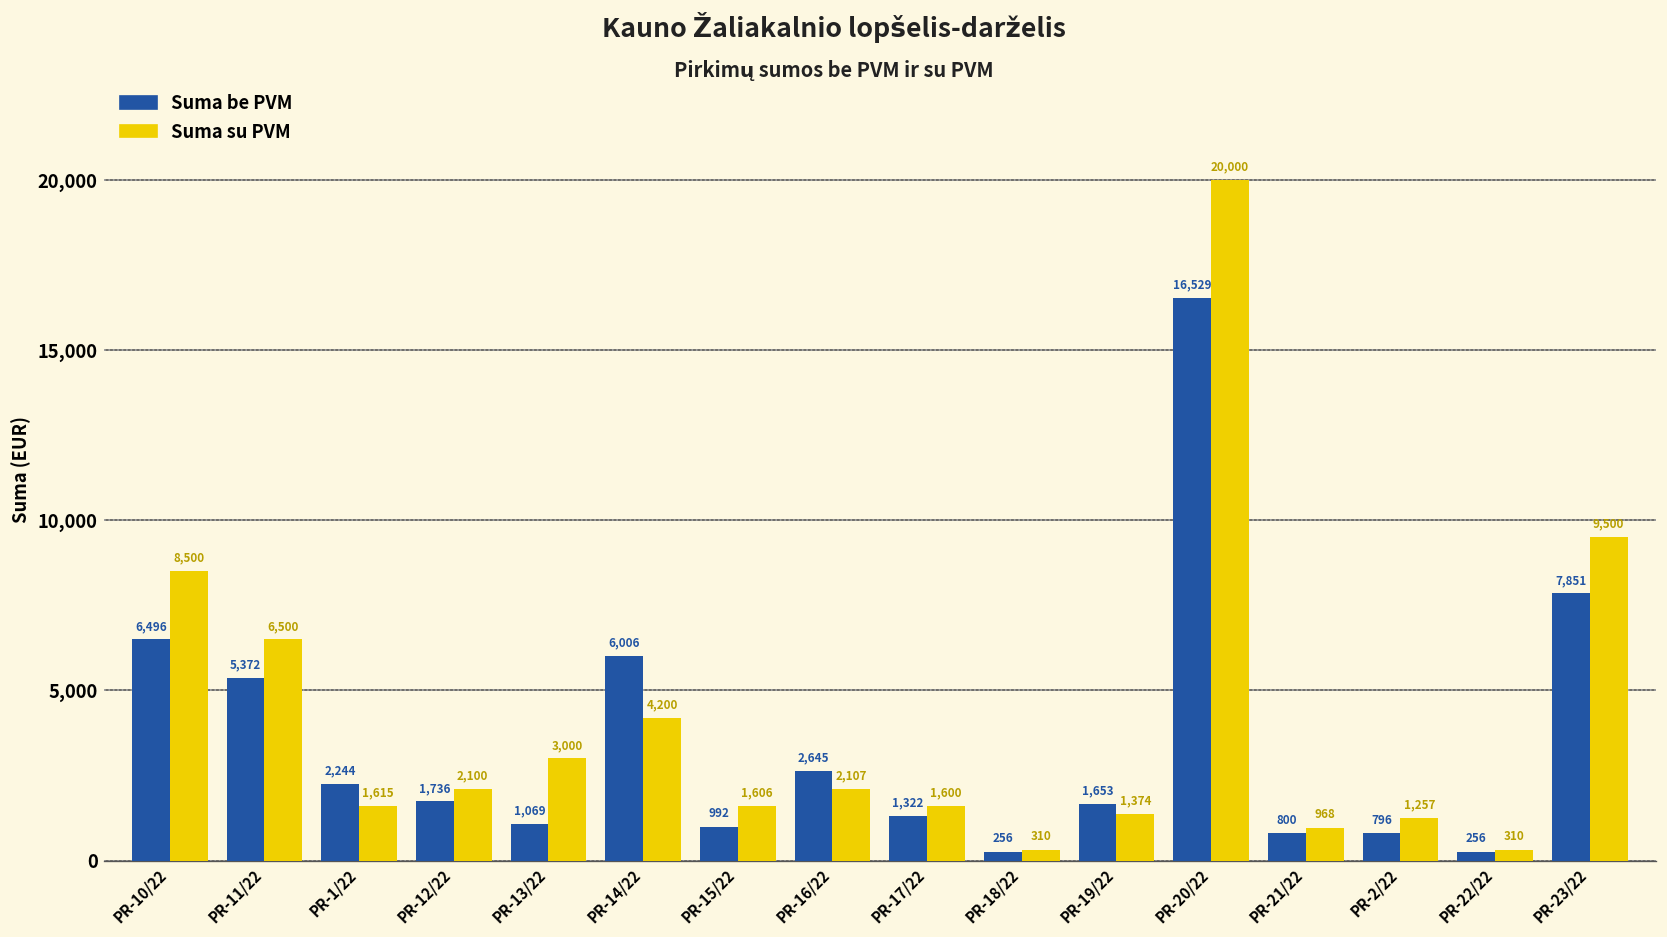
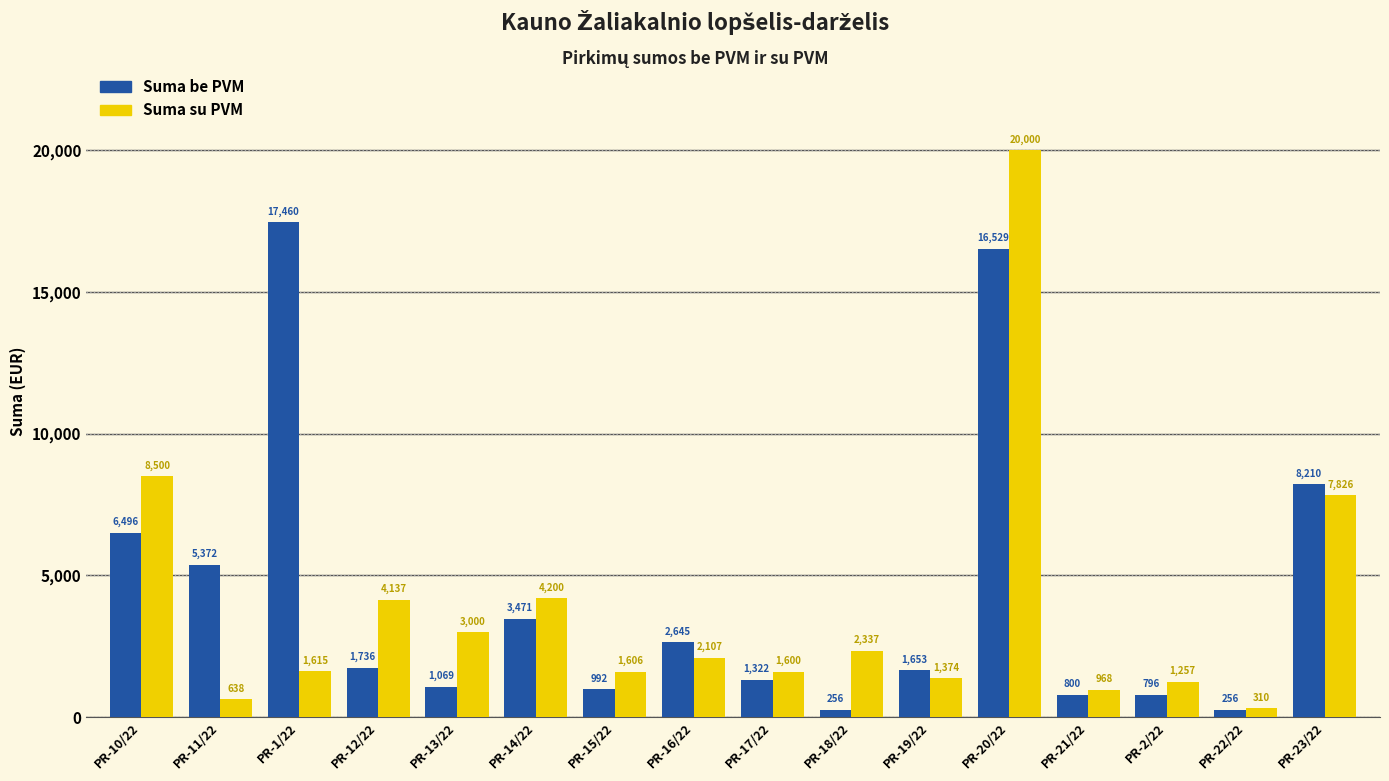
Suma su PVM, PR-11/22: 6,500 -> 638
Suma be PVM, PR-1/22: 2,244 -> 17,460
Suma su PVM, PR-12/22: 2,100 -> 4,137
Suma be PVM, PR-14/22: 6,006 -> 3,471
Suma su PVM, PR-18/22: 310 -> 2,337
Suma be PVM, PR-23/22: 7,851 -> 8,210
Suma su PVM, PR-23/22: 9,500 -> 7,826
